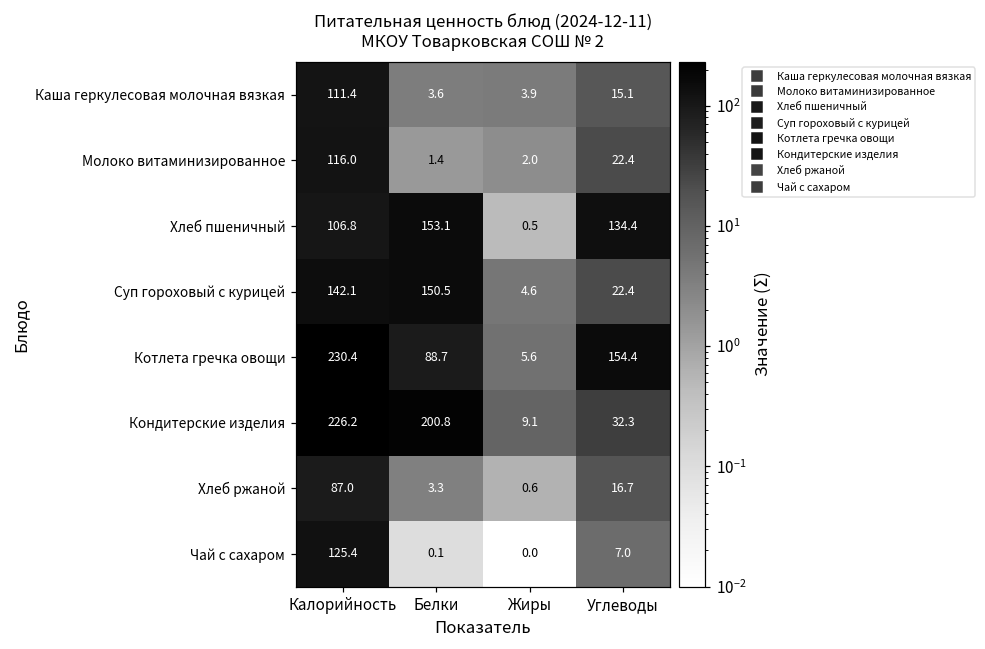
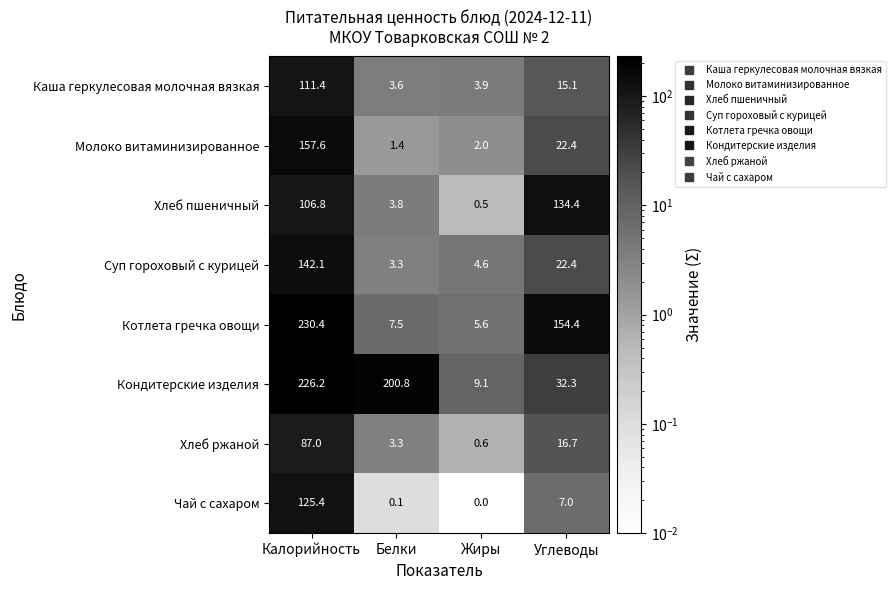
Молоко витаминизированное, Калорийность: 116.0 -> 157.6
Хлеб пшеничный, Белки: 153.1 -> 3.8
Суп гороховый с курицей, Белки: 150.5 -> 3.3
Котлета гречка овощи, Белки: 88.7 -> 7.5
